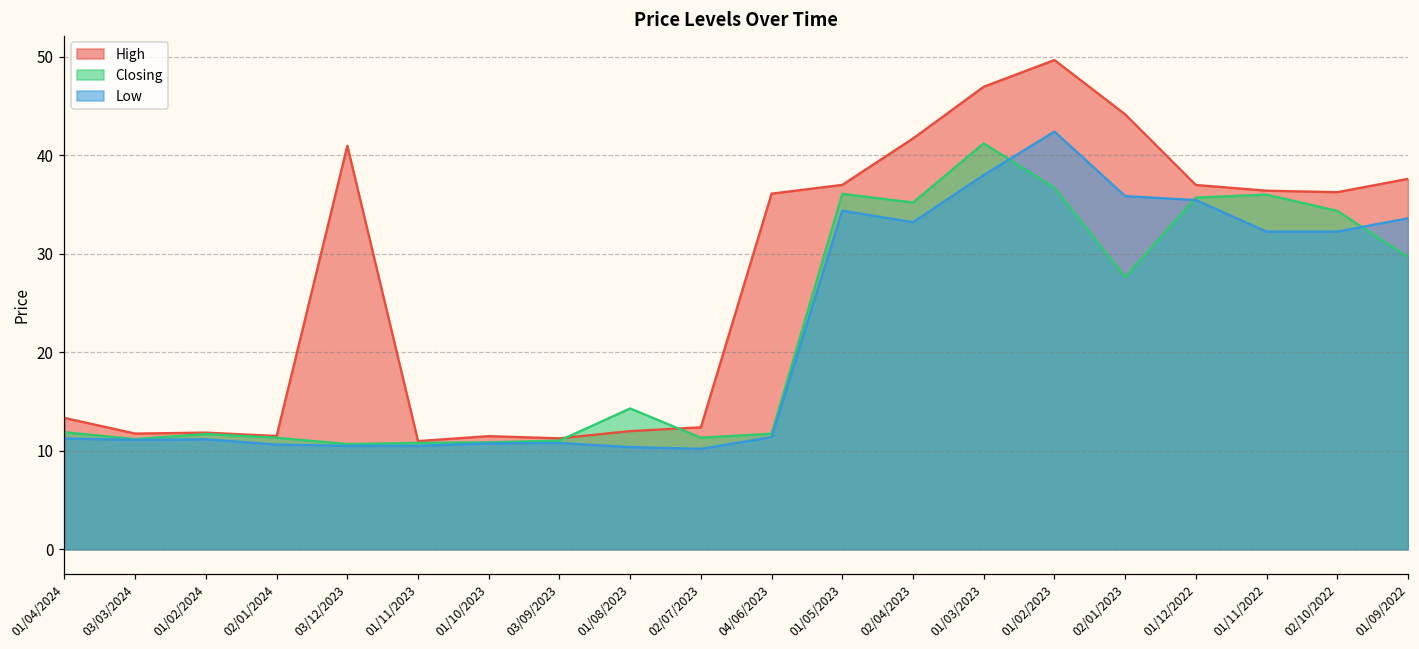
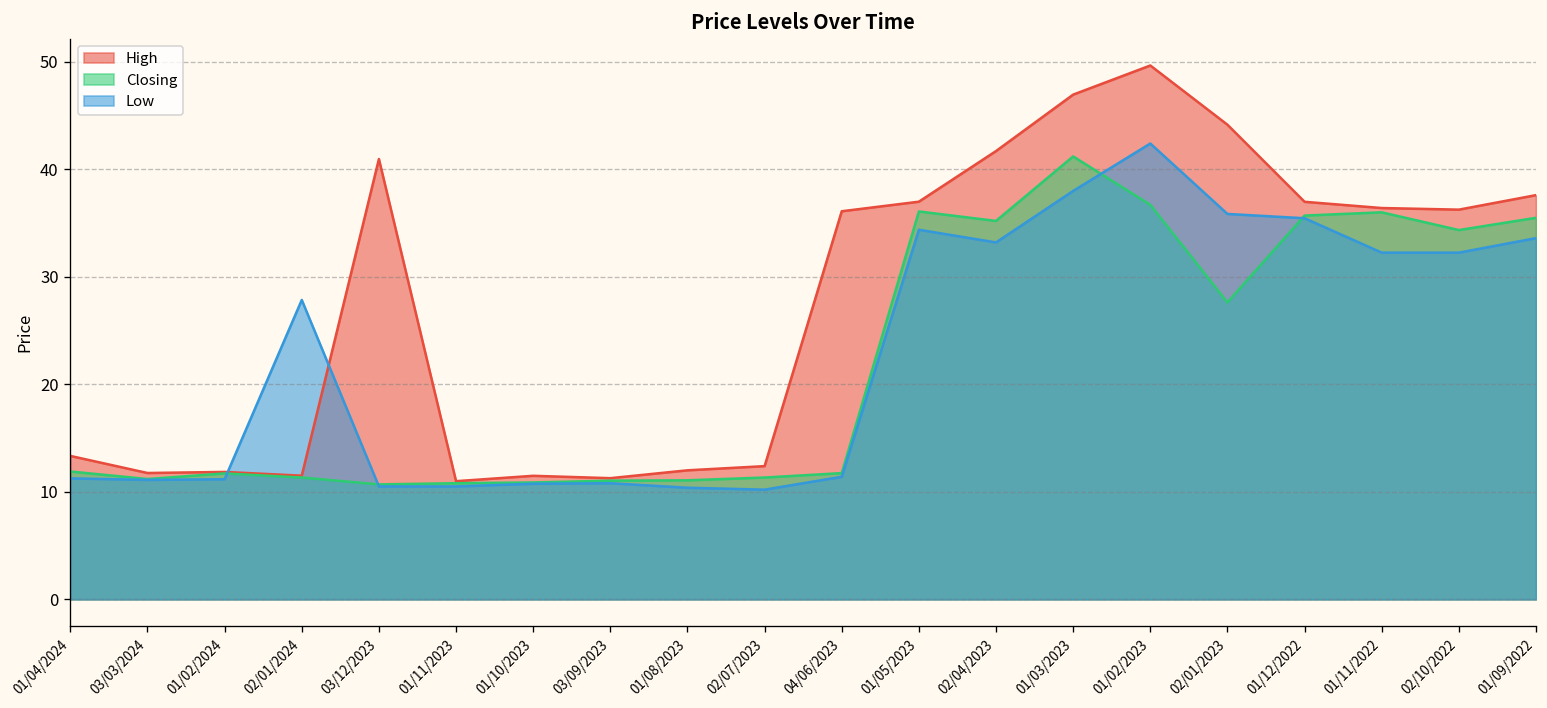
Low, 02/01/2024: 11 -> 28
Closing, 01/08/2023: 14 -> 11
Closing, 01/09/2022: 30 -> 35
